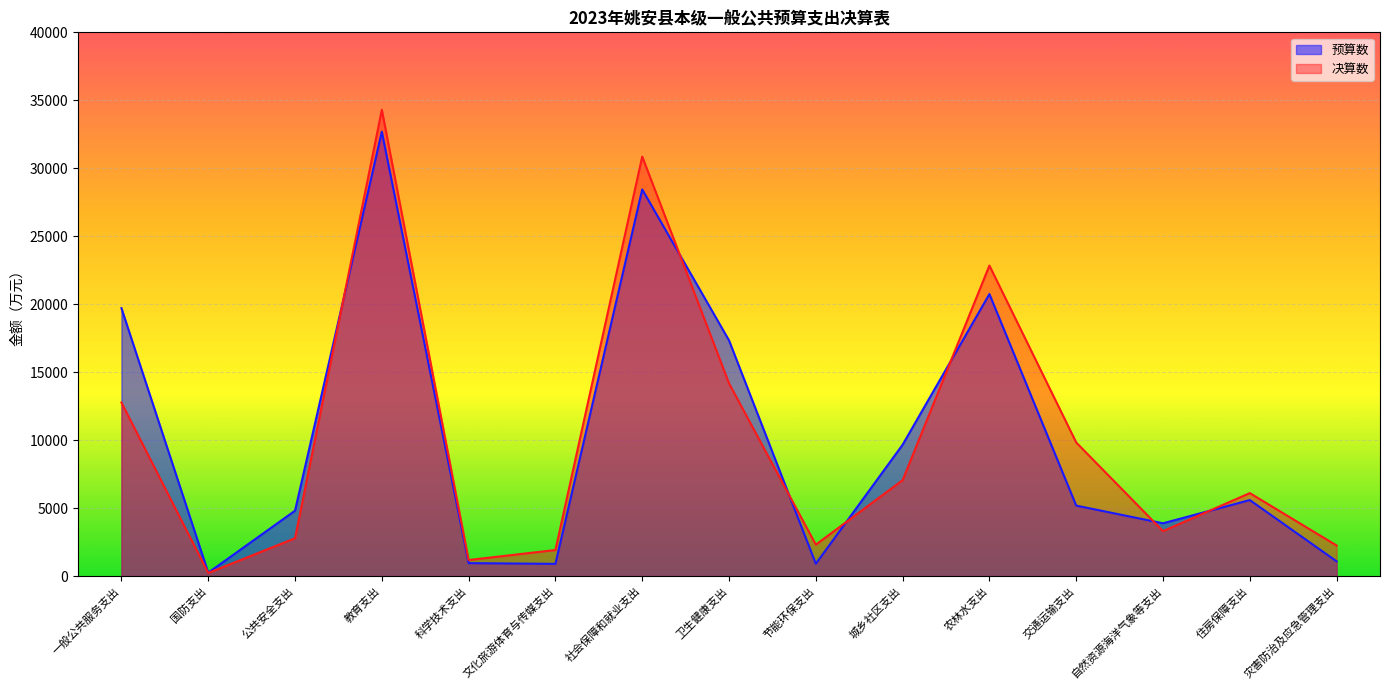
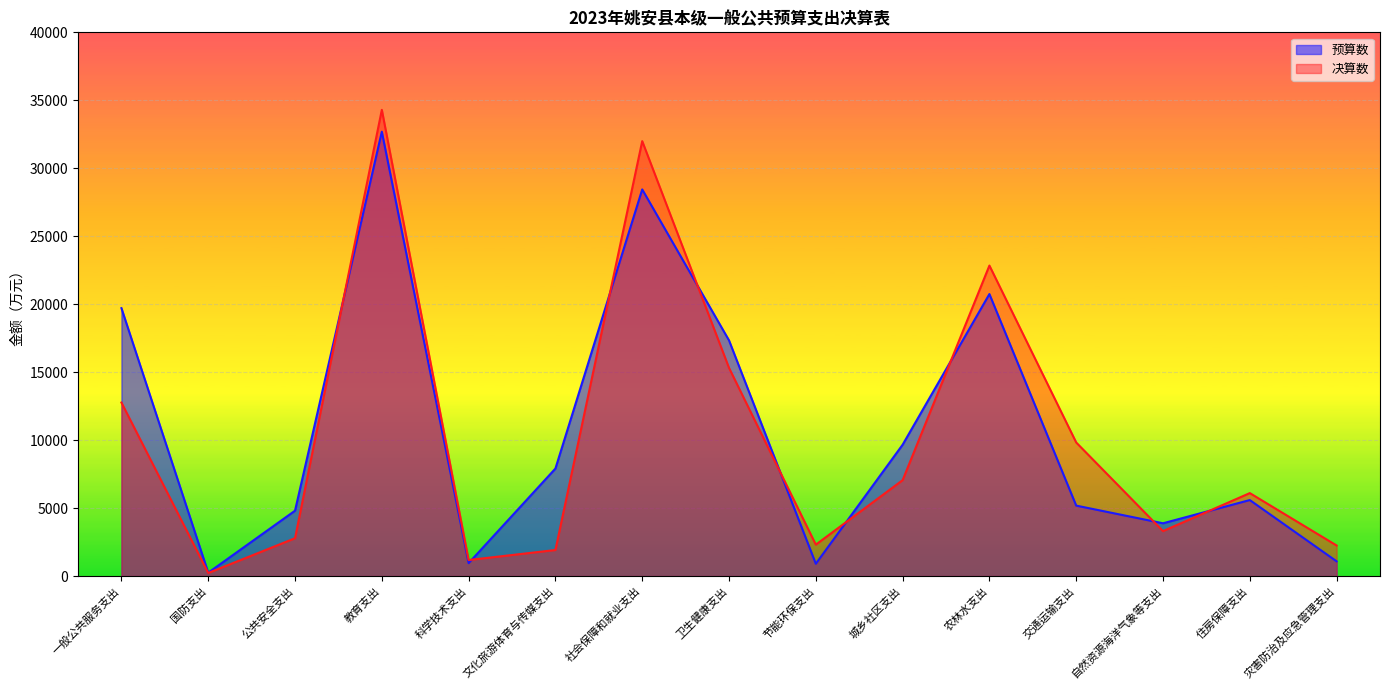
预算数, 文化旅游体育与传媒支出: 900 -> 7900
决算数, 社会保障和就业支出: 30900 -> 32000
决算数, 卫生健康支出: 14200 -> 15300
